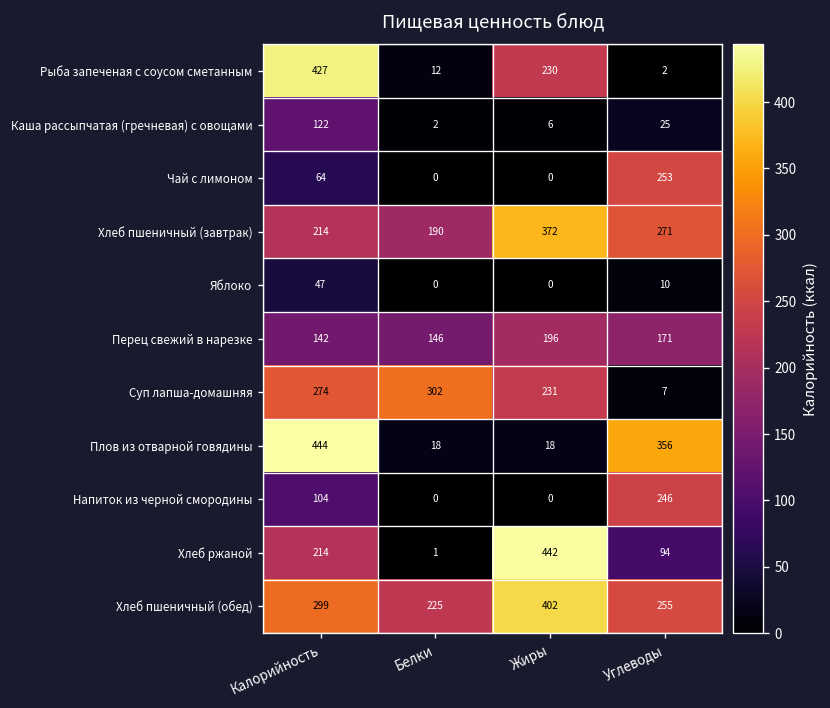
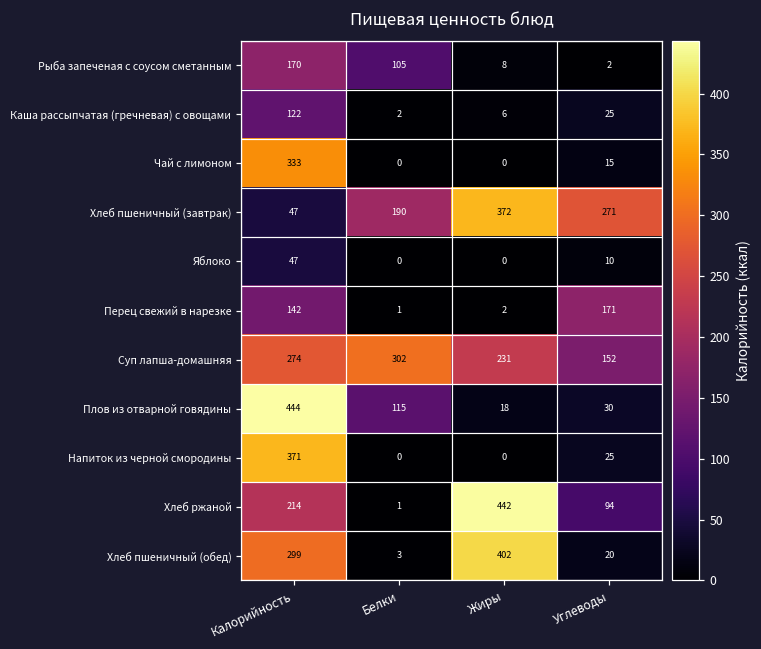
Рыба запеченая с соусом сметанным, Калорийность: 427 -> 170
Рыба запеченая с соусом сметанным, Белки: 12 -> 105
Рыба запеченая с соусом сметанным, Жиры: 230 -> 8
Чай с лимоном, Калорийность: 64 -> 333
Чай с лимоном, Углеводы: 253 -> 15
Хлеб пшеничный (завтрак), Калорийность: 214 -> 47
Перец свежий в нарезке, Белки: 146 -> 1
Перец свежий в нарезке, Жиры: 196 -> 2
Суп лапша-домашняя, Углеводы: 7 -> 152
Плов из отварной говядины, Белки: 18 -> 115
Плов из отварной говядины, Углеводы: 356 -> 30
Напиток из черной смородины, Калорийность: 104 -> 371
Напиток из черной смородины, Углеводы: 246 -> 25
Хлеб пшеничный (обед), Белки: 225 -> 3
Хлеб пшеничный (обед), Углеводы: 255 -> 20
